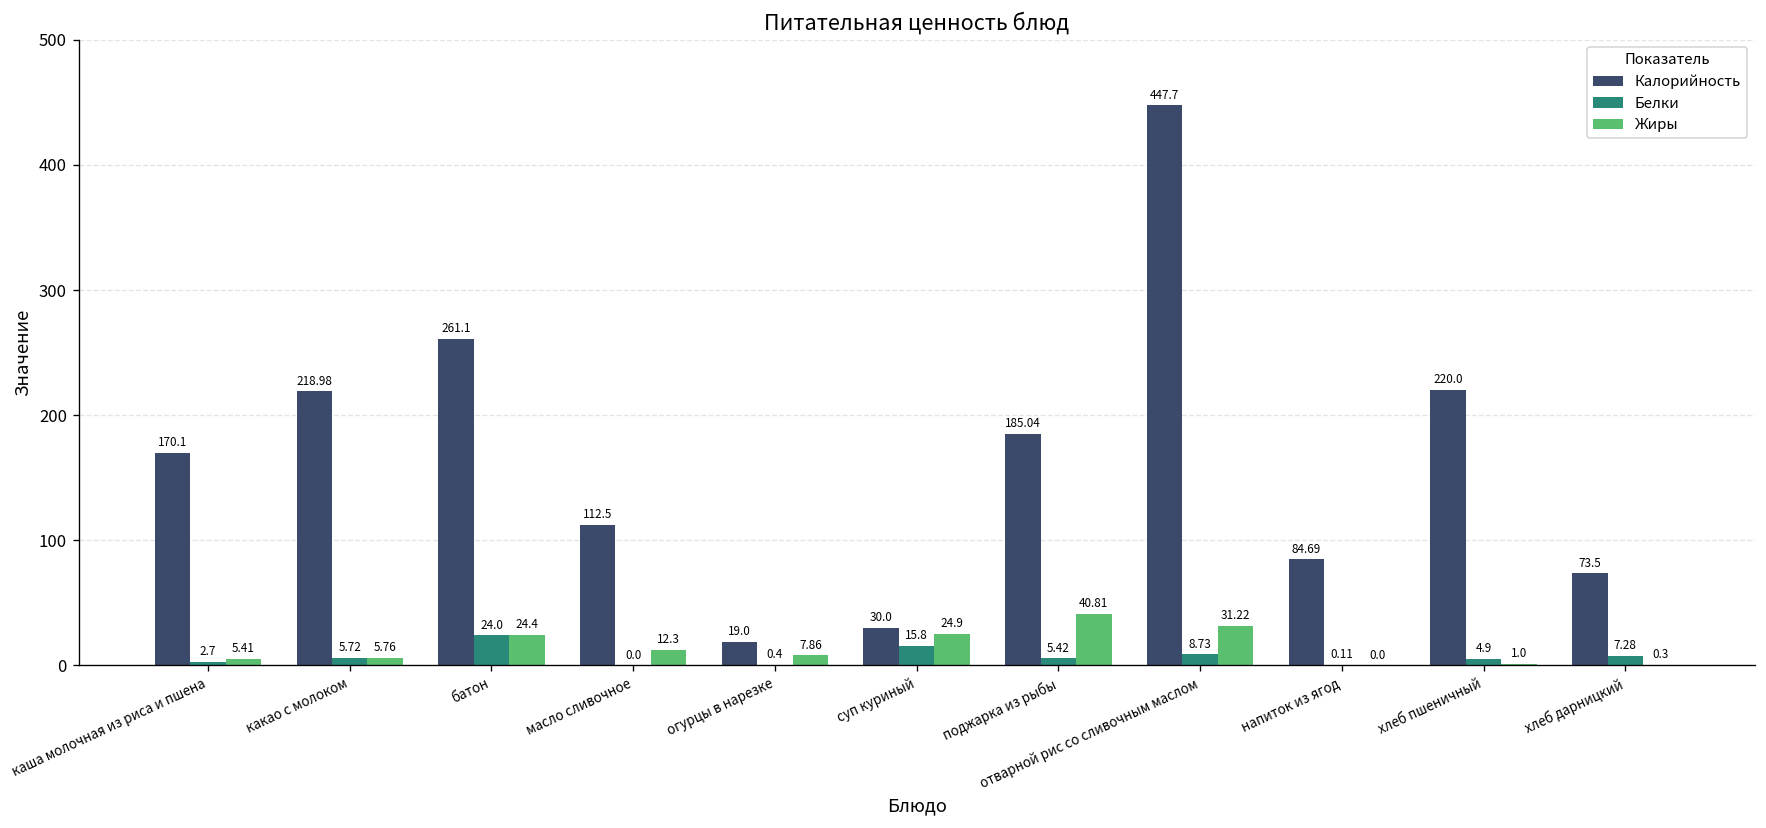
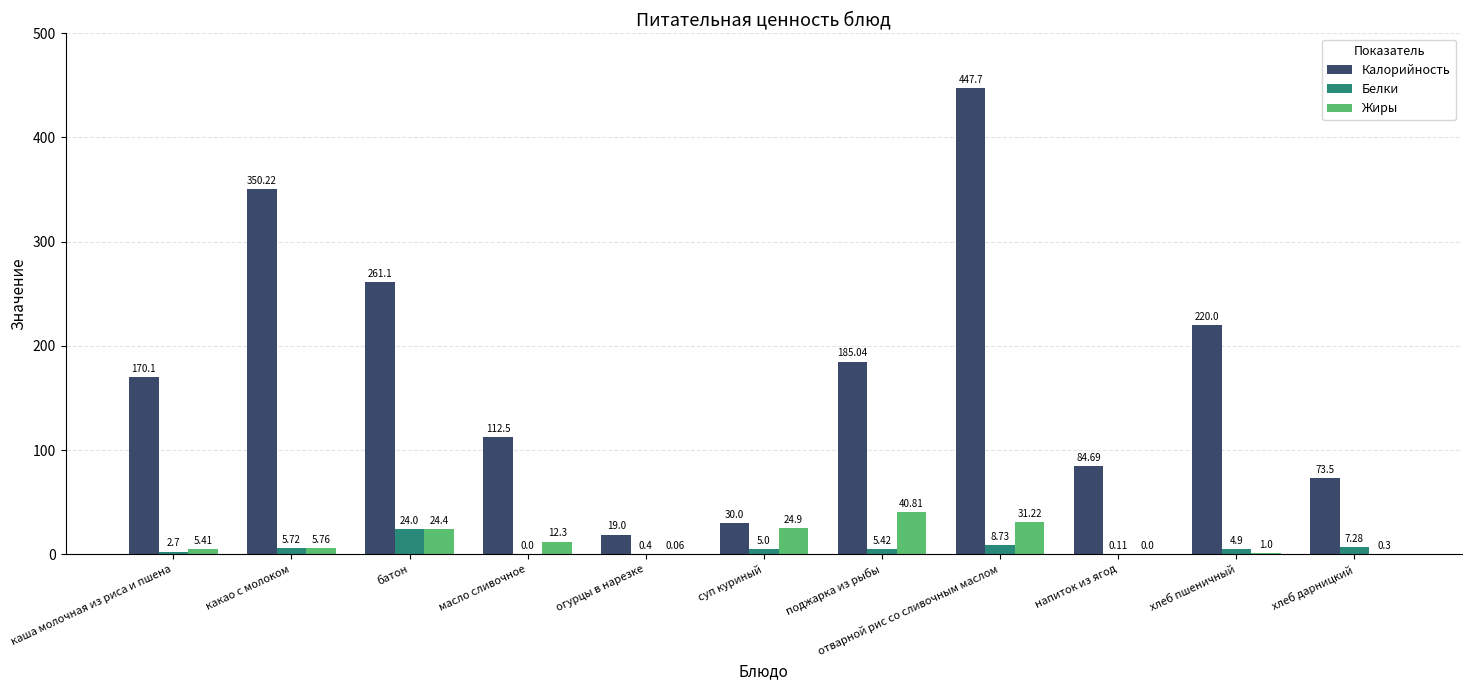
Калорийность, какао с молоком: 218.98 -> 350.22
Жиры, огурцы в нарезке: 7.86 -> 0.06
Белки, суп куриный: 15.8 -> 5.0
